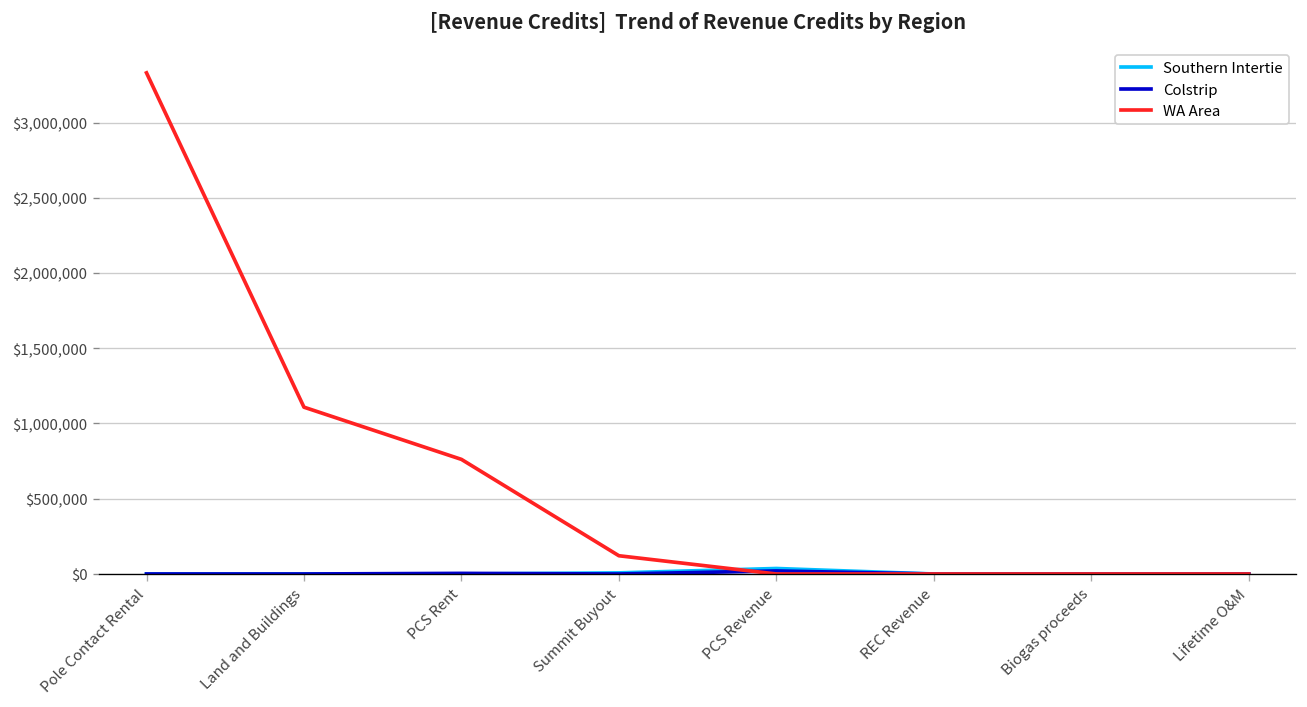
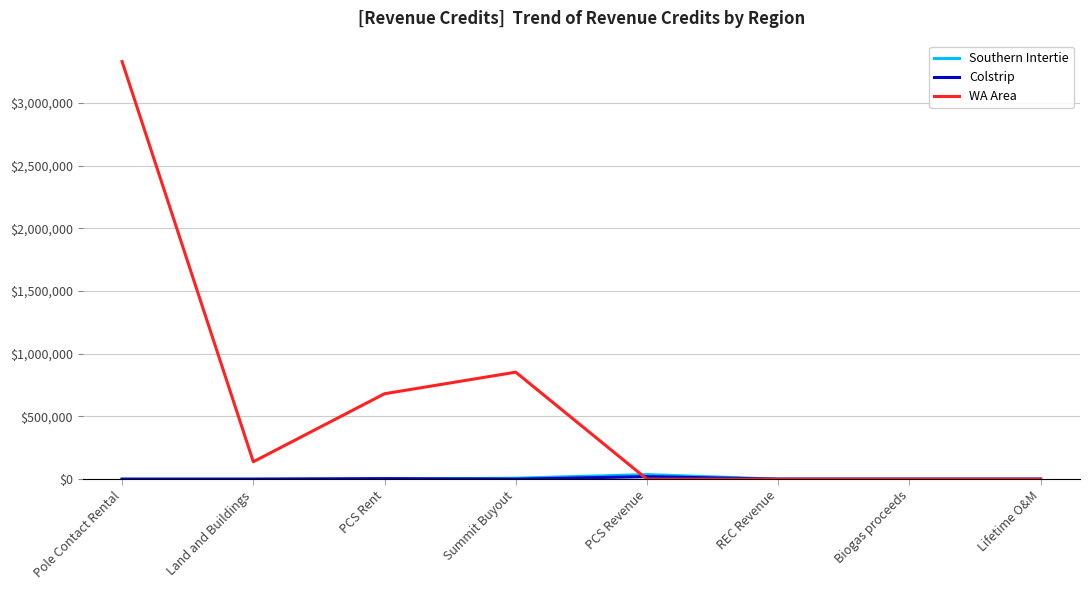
WA Area, Land and Buildings: $1,110,000 -> $140,000
WA Area, PCS Rent: $760,000 -> $680,000
WA Area, Summit Buyout: $120,000 -> $850,000
